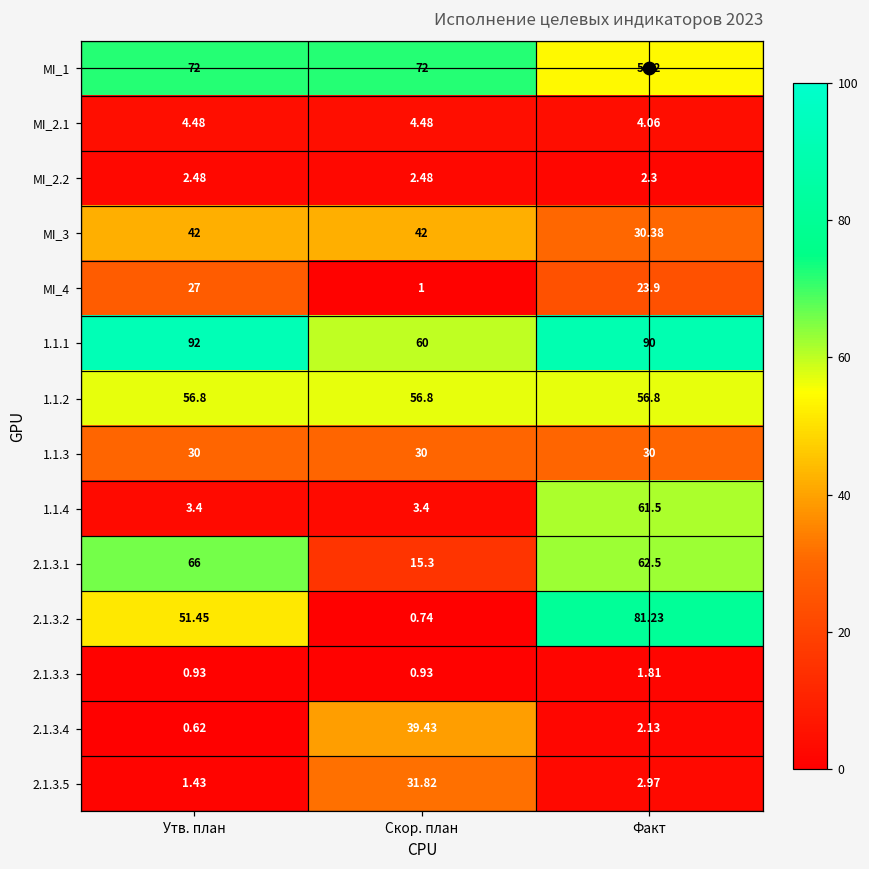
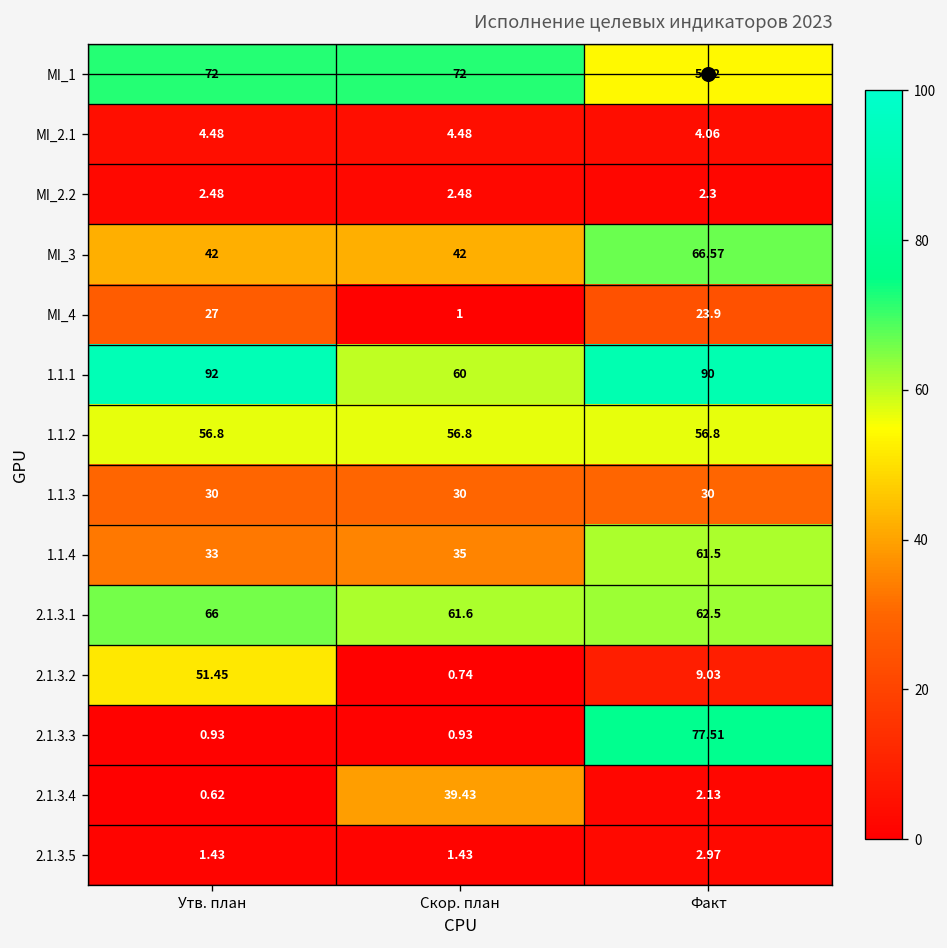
MI_3, Факт: 30.38 -> 66.57
1.1.4, Утв. план: 3.4 -> 33
1.1.4, Скор. план: 3.4 -> 35
2.1.3.1, Скор. план: 15.3 -> 61.6
2.1.3.2, Факт: 81.23 -> 9.03
2.1.3.3, Факт: 1.81 -> 77.51
2.1.3.5, Скор. план: 31.82 -> 1.43
